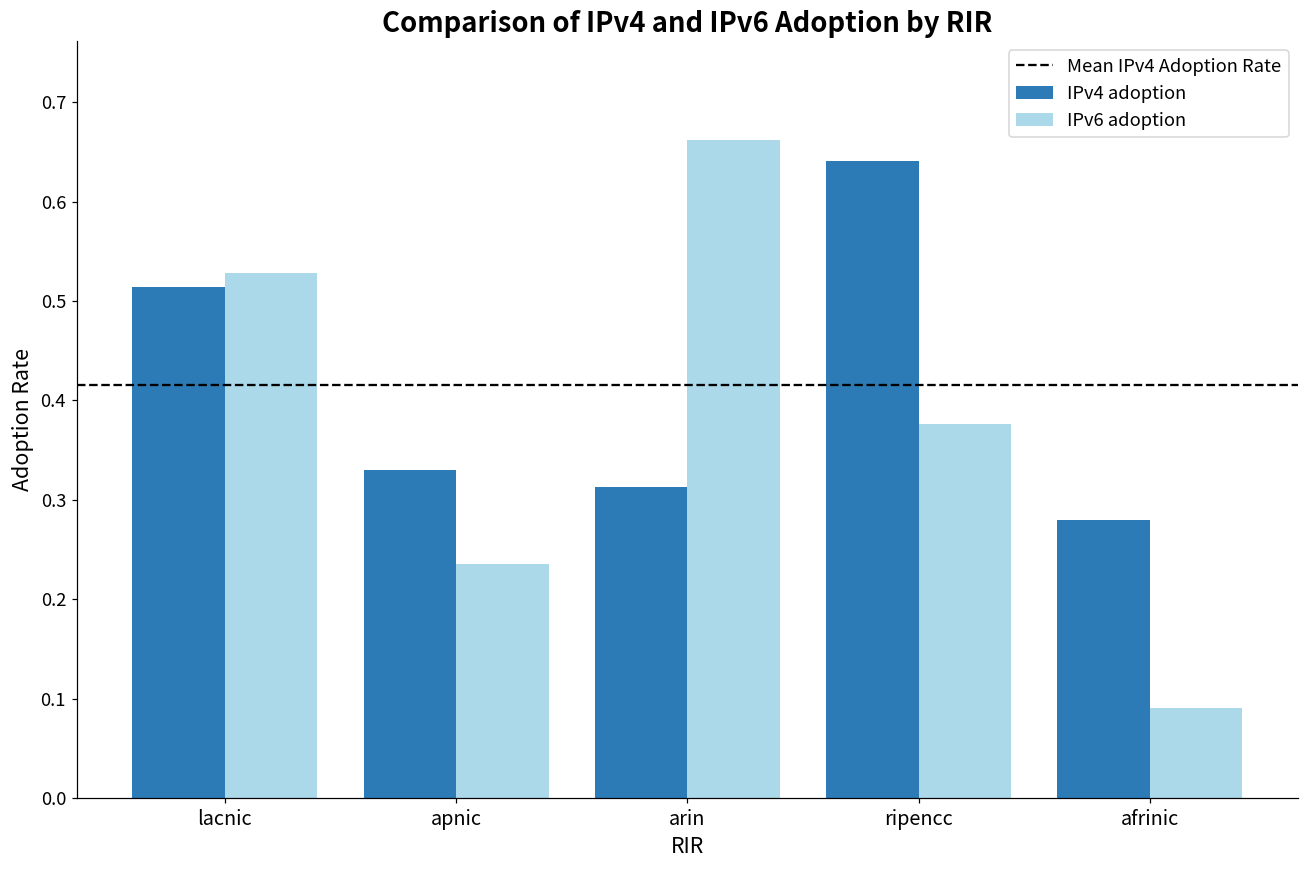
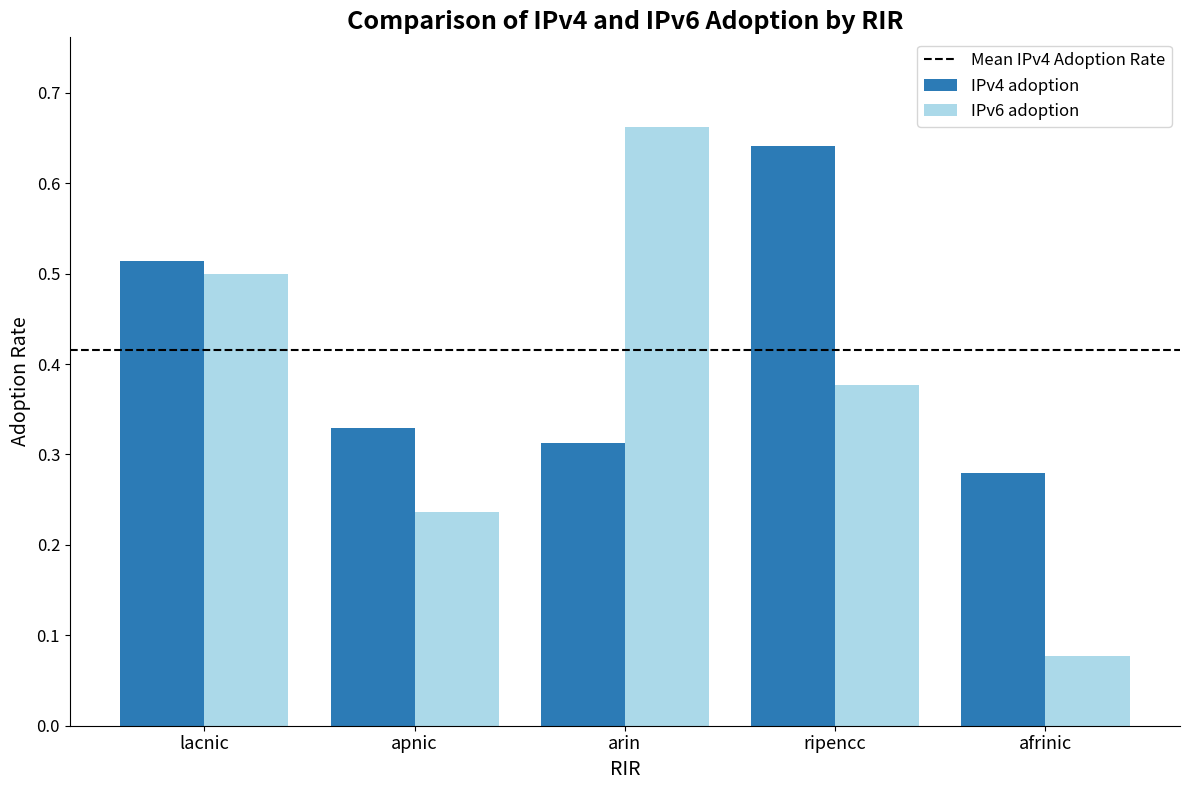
IPv6 adoption, lacnic: 0.53 -> 0.50
IPv6 adoption, afrinic: 0.09 -> 0.08
